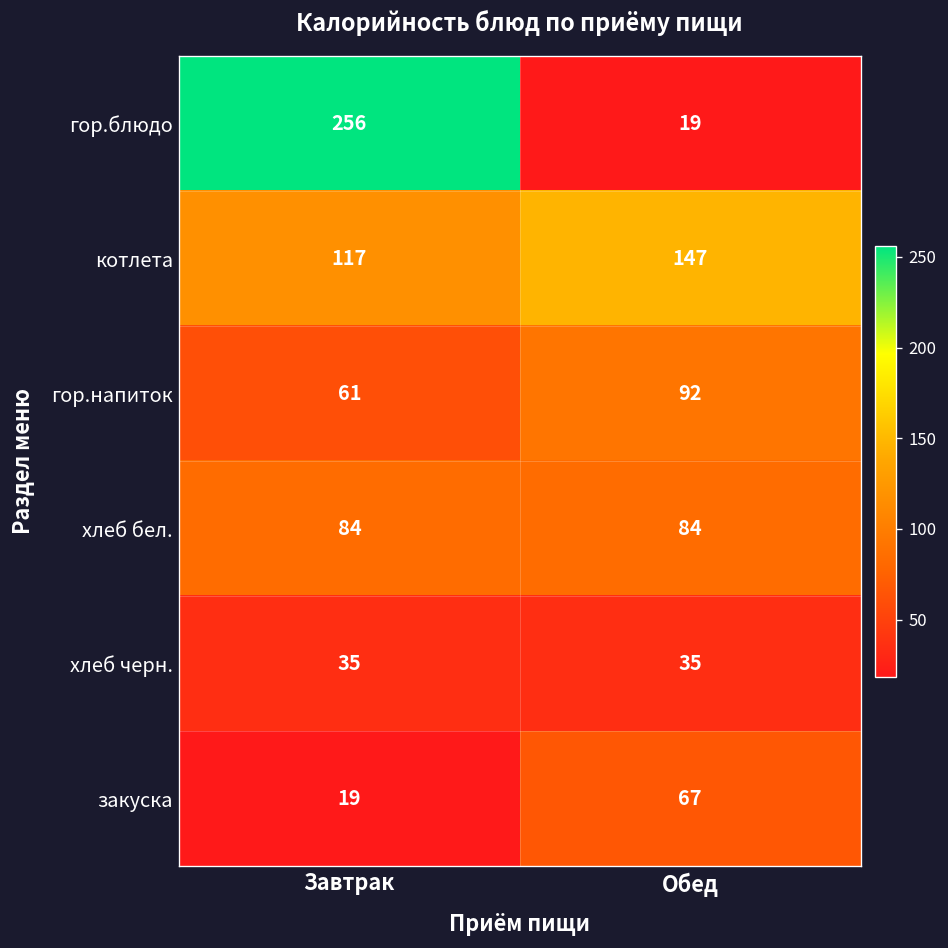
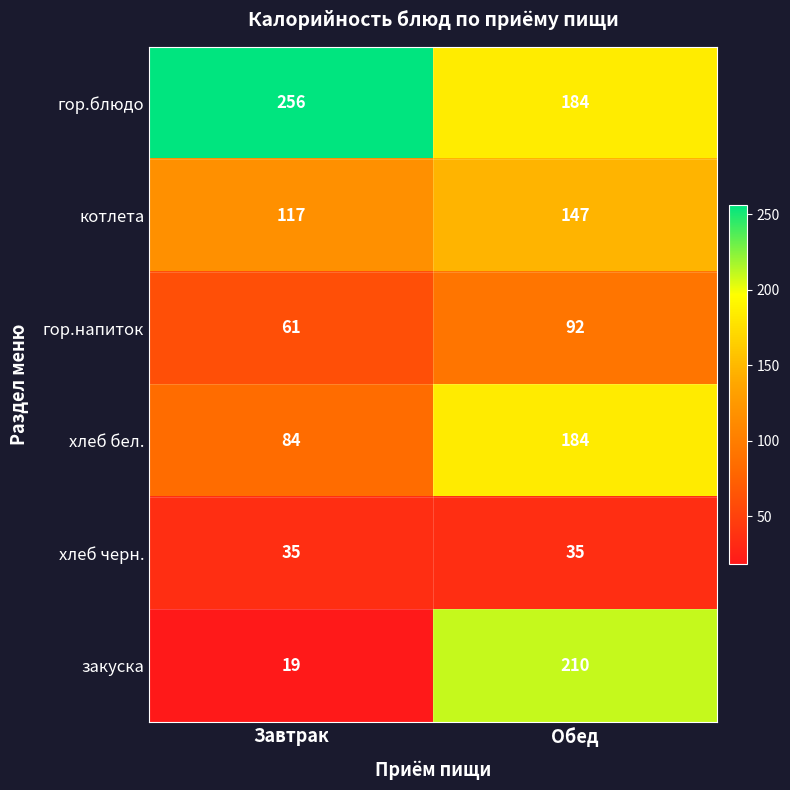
гор.блюдо, Обед: 19 -> 184
хлеб бел., Обед: 84 -> 184
закуска, Обед: 67 -> 210
